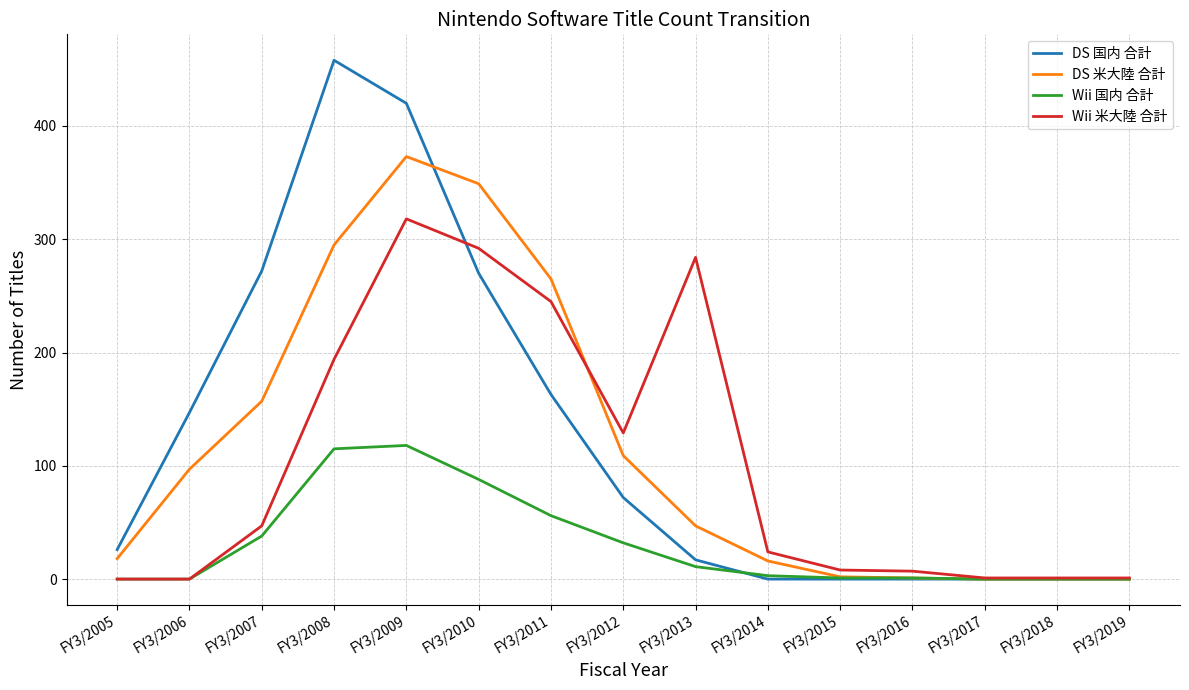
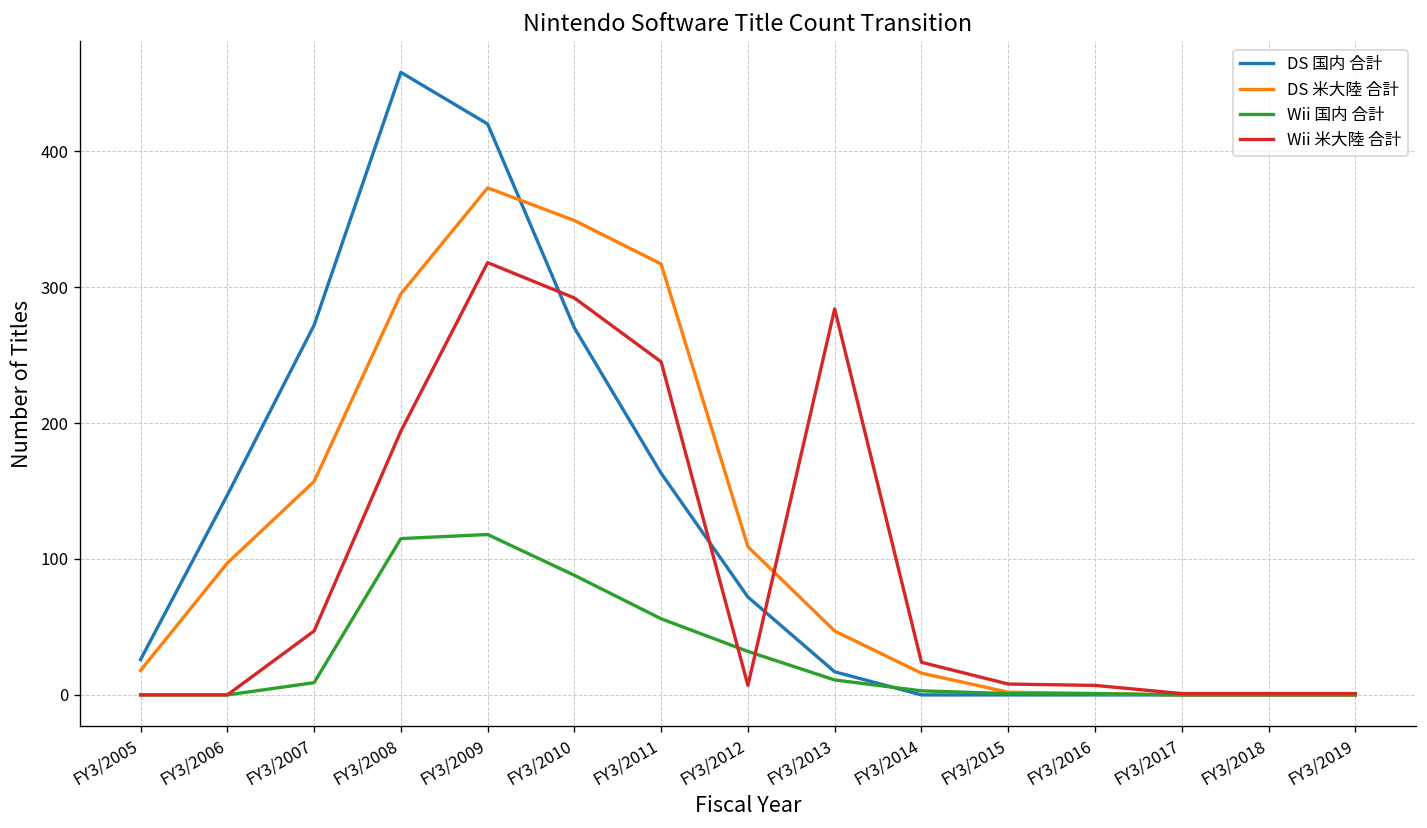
Wii 国内 合計, FY3/2007: 38 -> 9
DS 米大陸 合計, FY3/2011: 265 -> 317
Wii 米大陸 合計, FY3/2012: 129 -> 7
